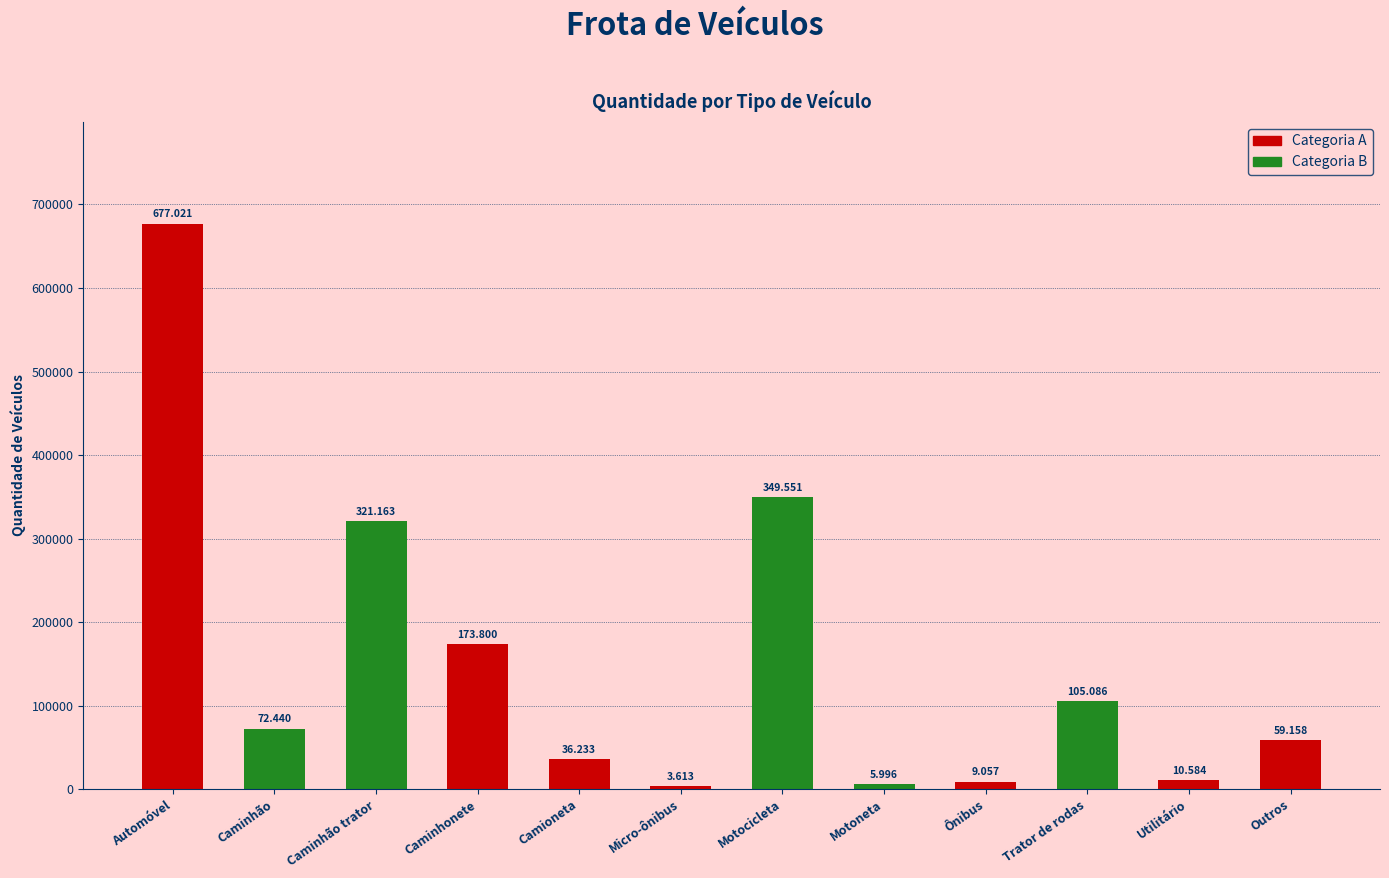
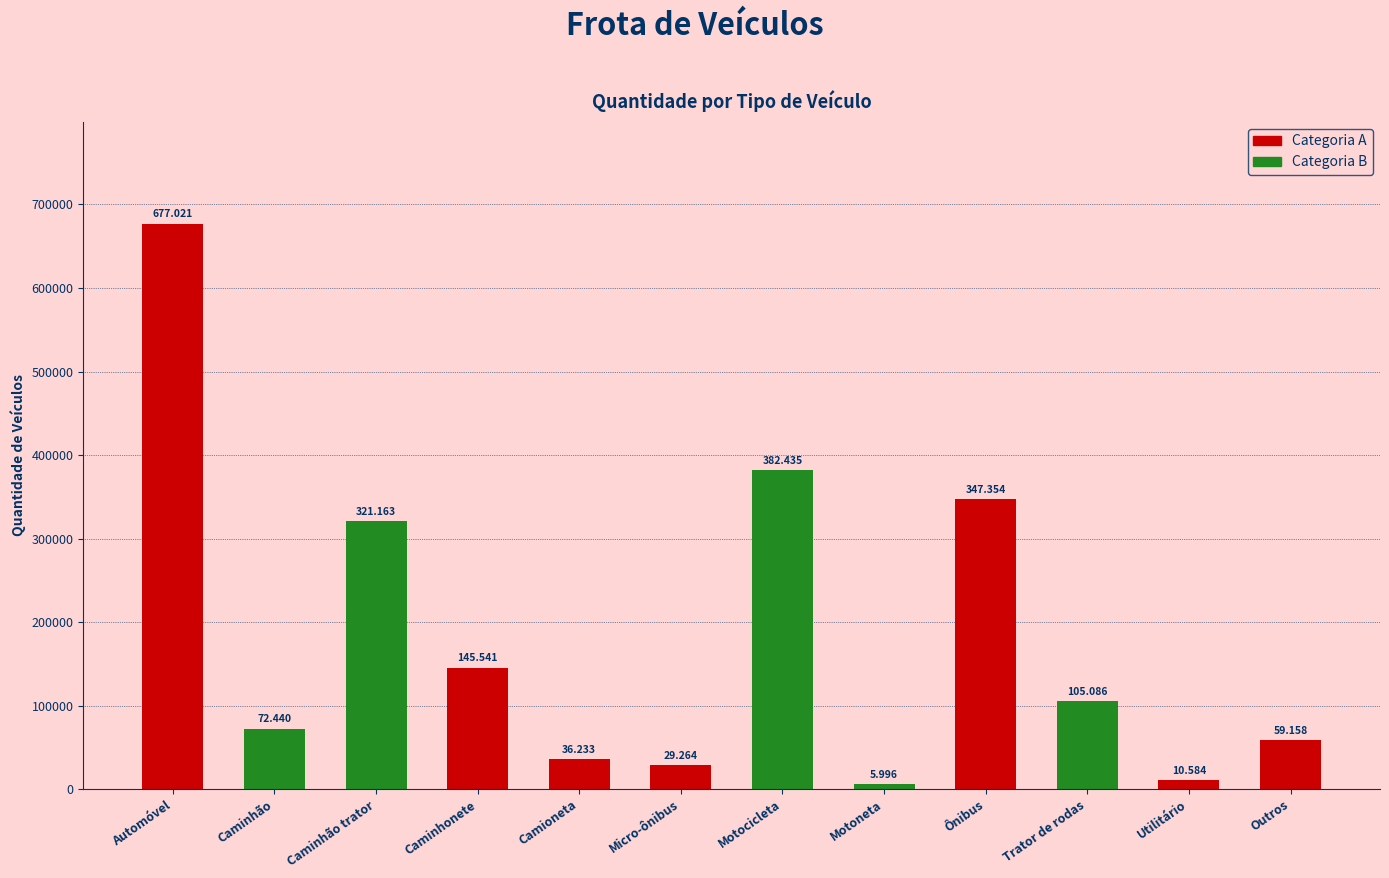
Caminhonete: 173.800 -> 145.541
Micro-ônibus: 3.613 -> 29.264
Motocicleta: 349.551 -> 382.435
Ônibus: 9.057 -> 347.354
